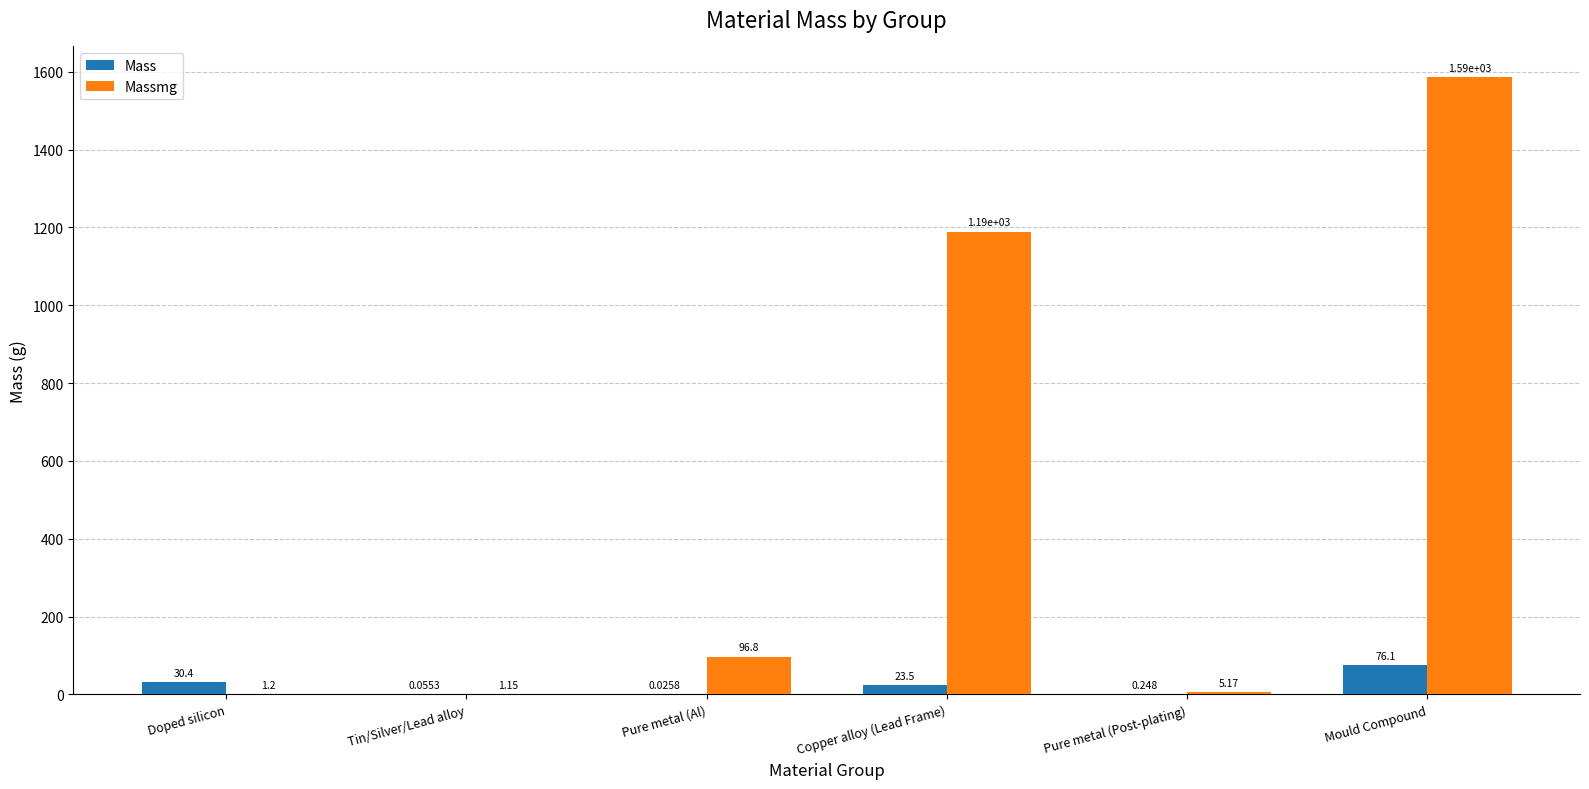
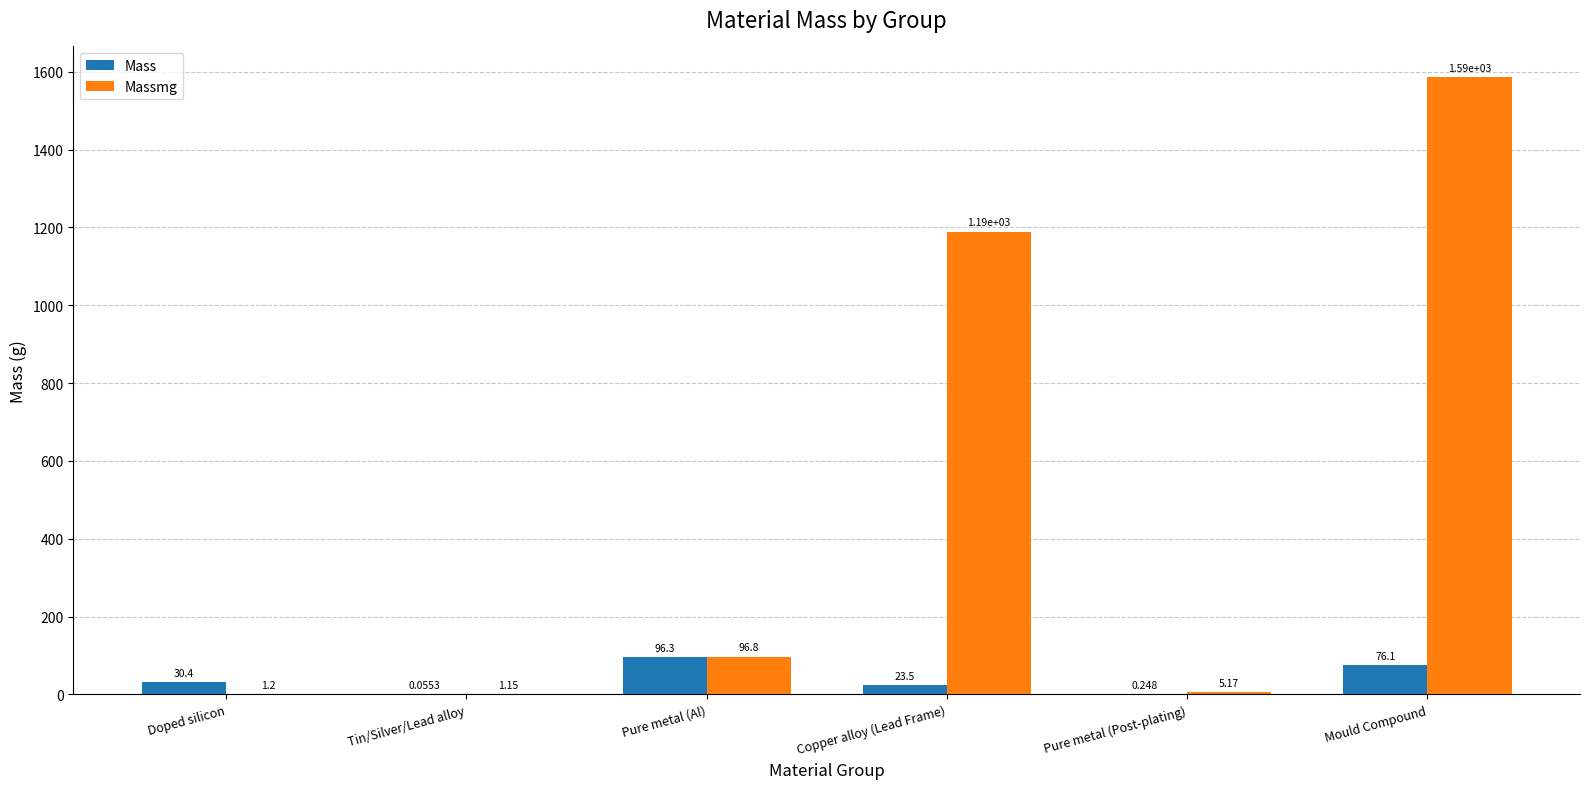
Mass, Pure metal (Al): 0.0258 -> 96.3
